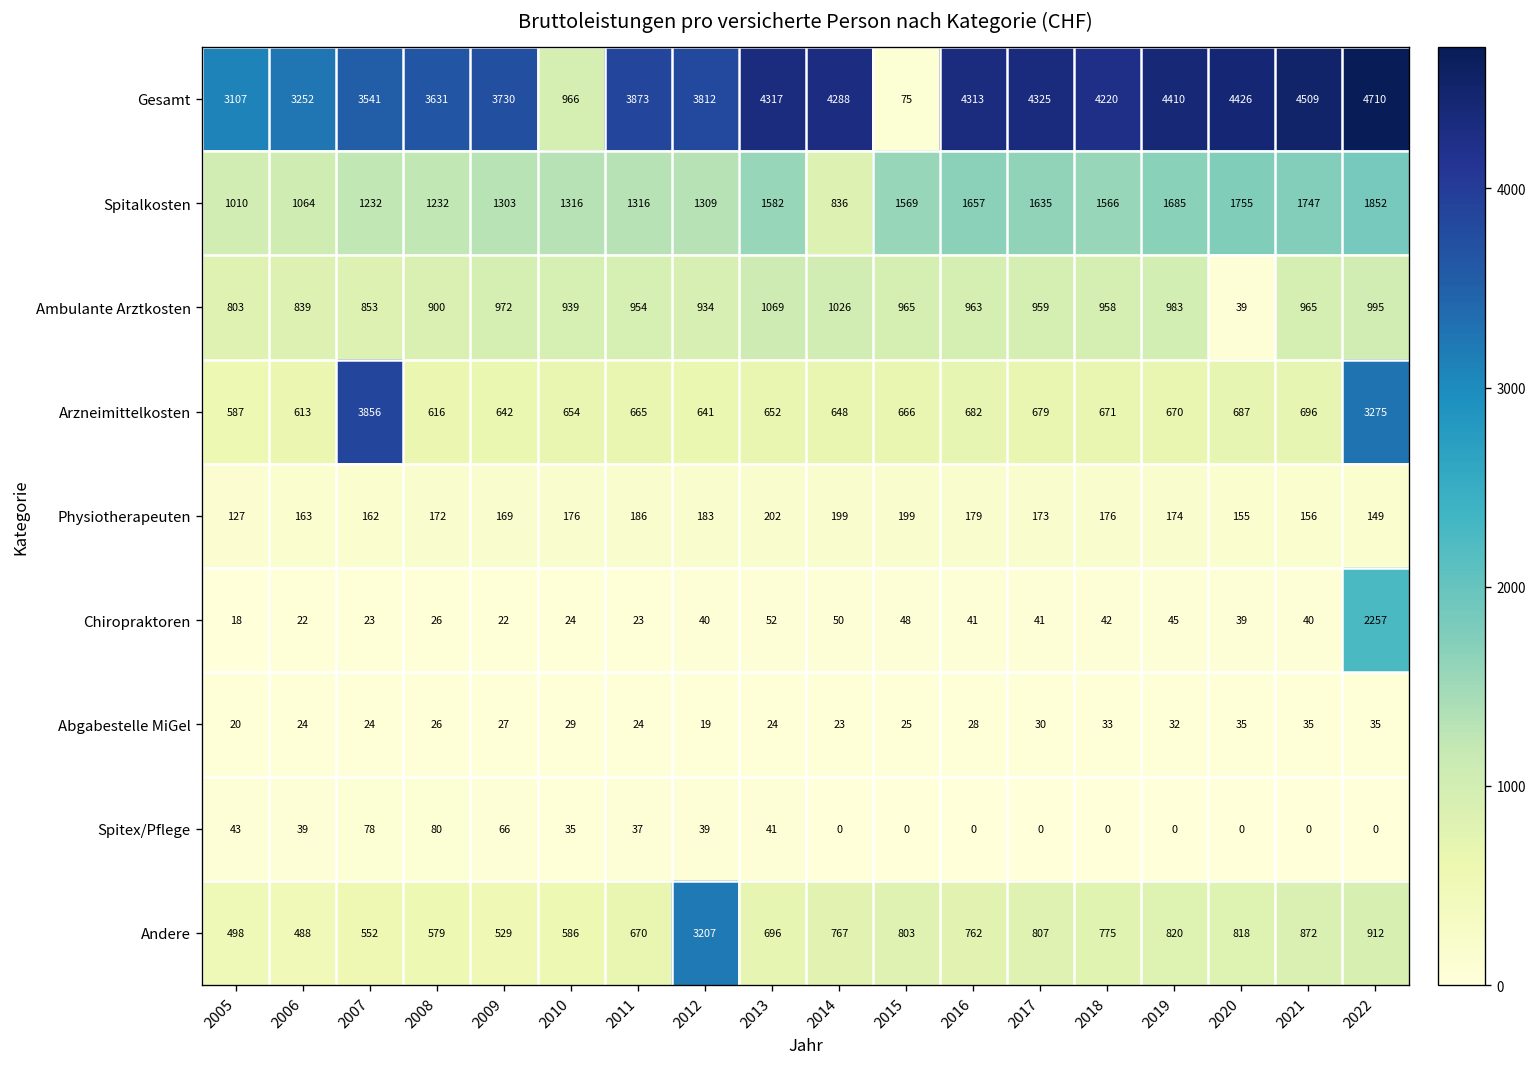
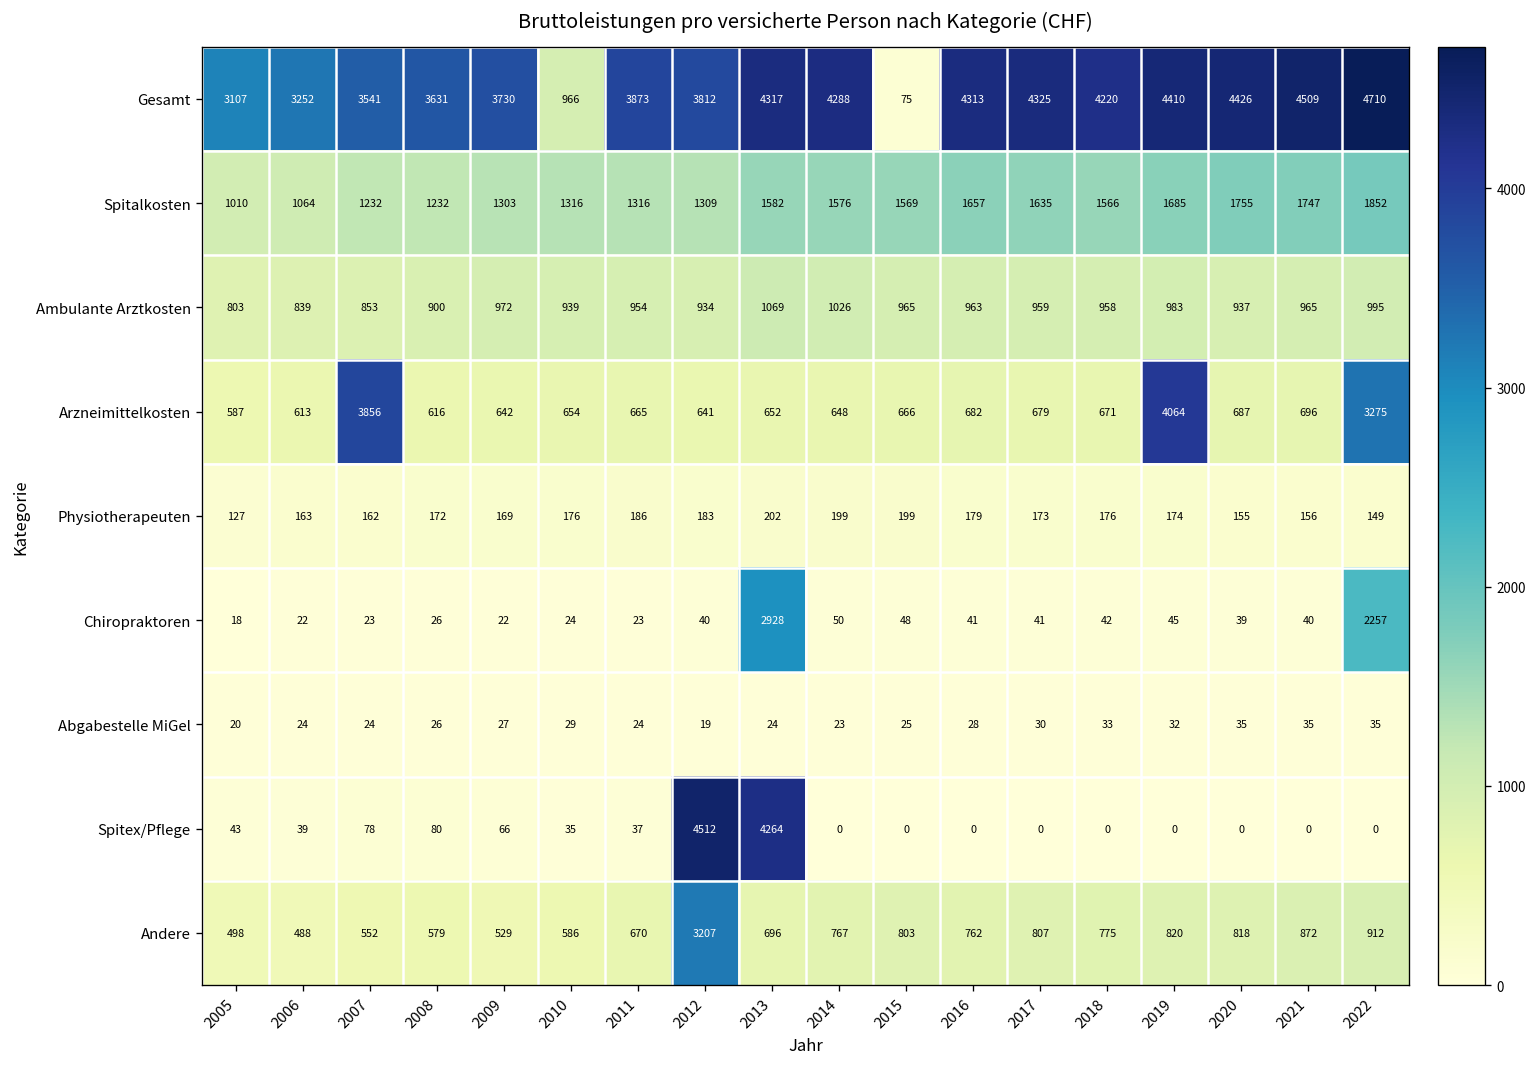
Spitalkosten, 2014: 836 -> 1576
Ambulante Arztkosten, 2020: 39 -> 937
Arzneimittelkosten, 2019: 670 -> 4064
Chiropraktoren, 2013: 52 -> 2928
Spitex/Pflege, 2012: 39 -> 4512
Spitex/Pflege, 2013: 41 -> 4264
